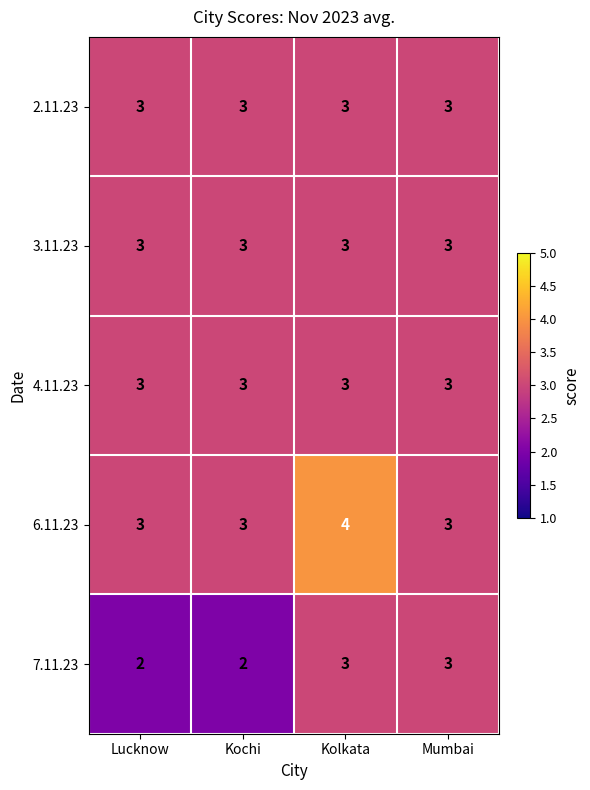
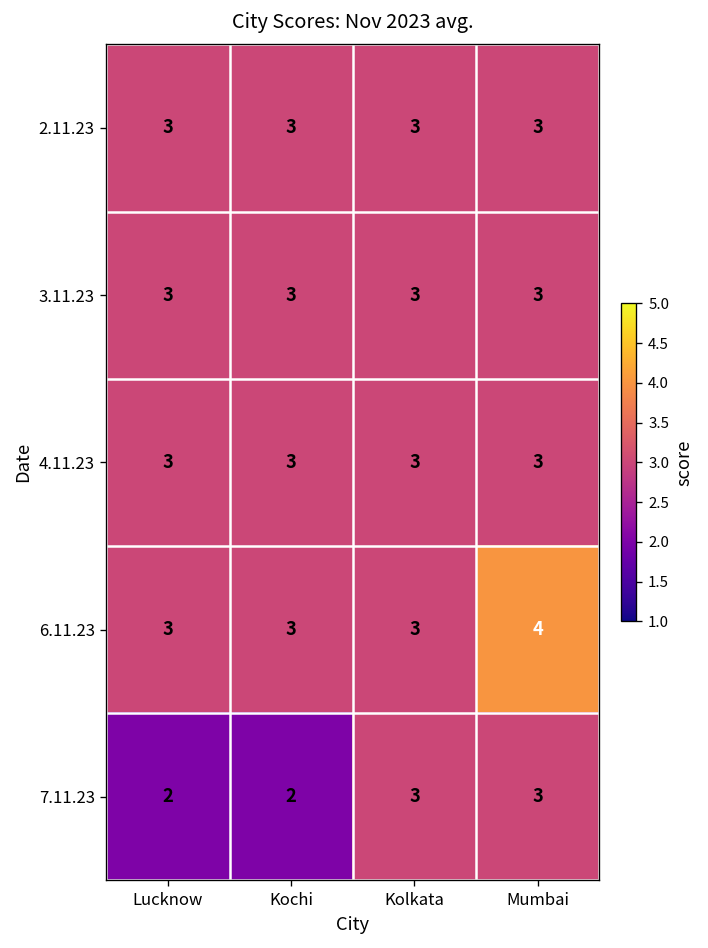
6.11.23, Kolkata: 4 -> 3
6.11.23, Mumbai: 3 -> 4
